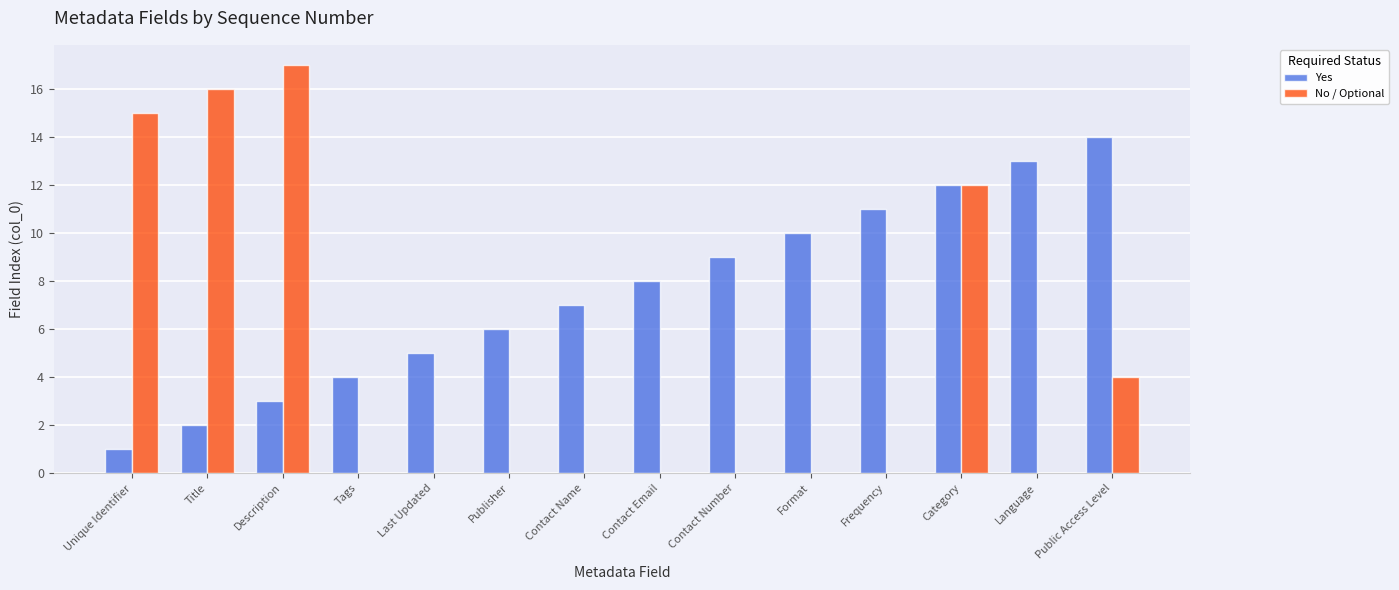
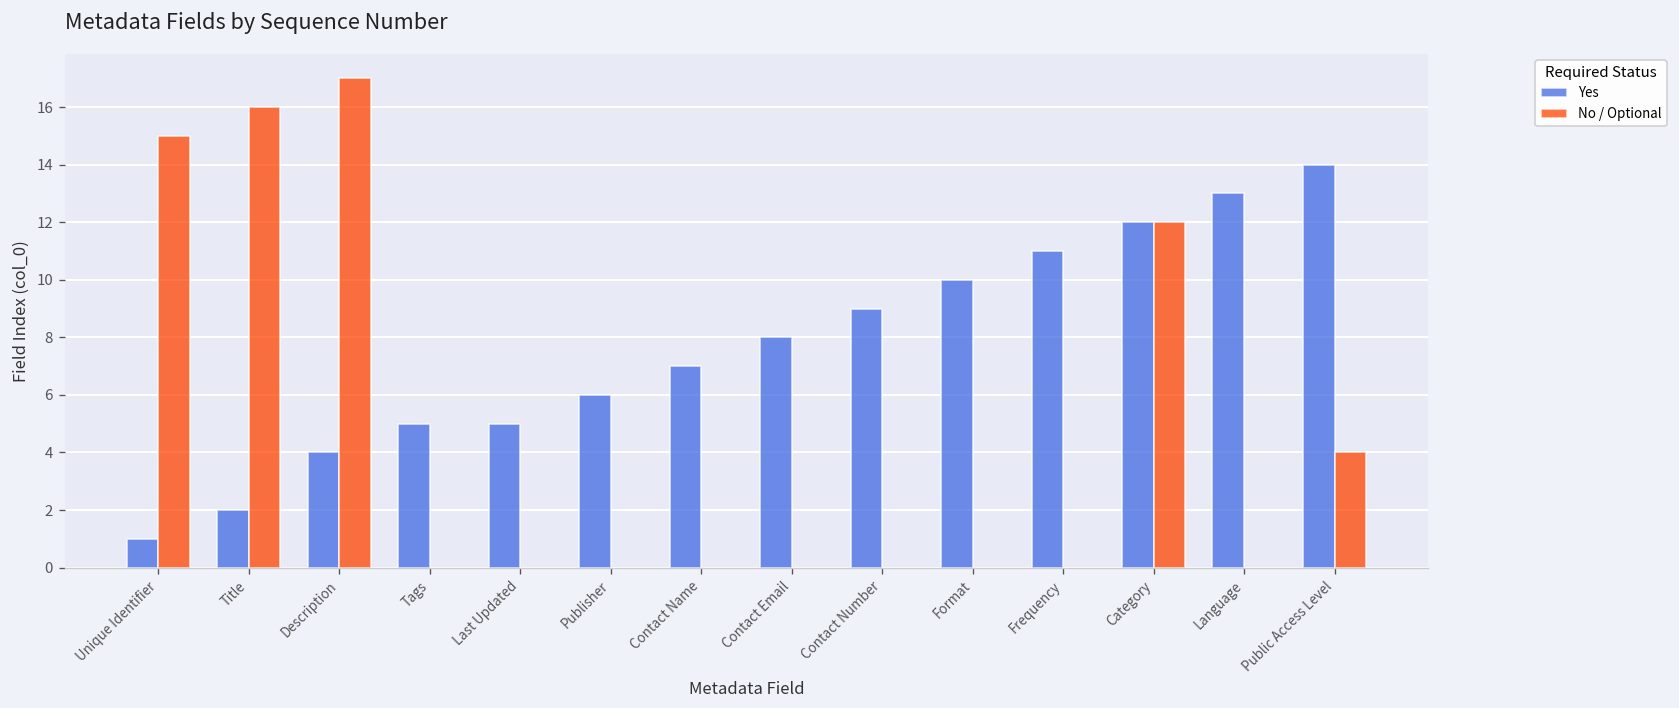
Yes, Description: 3 -> 4
Yes, Tags: 4 -> 5
